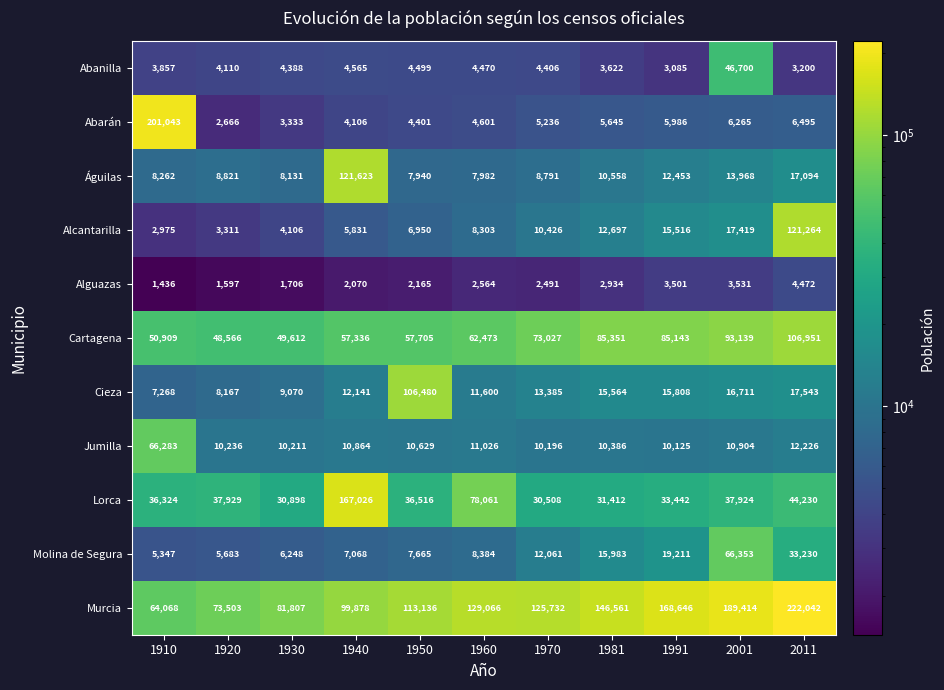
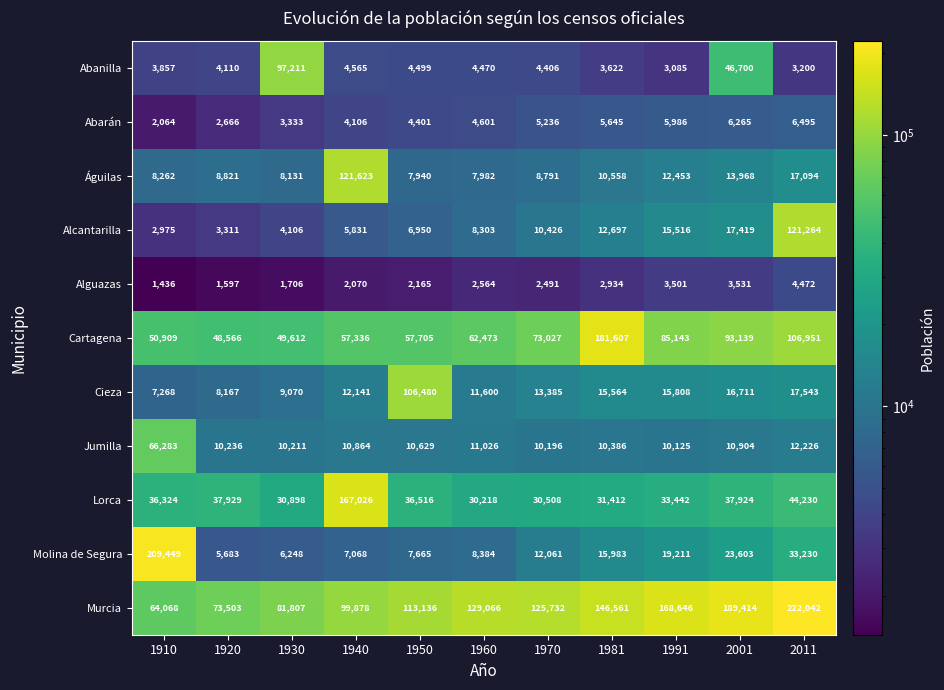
Abanilla, 1930: 4,388 -> 97,211
Abarán, 1910: 201,043 -> 2,064
Cartagena, 1981: 85,351 -> 181,607
Lorca, 1960: 78,061 -> 30,218
Molina de Segura, 1910: 5,347 -> 209,449
Molina de Segura, 2001: 66,353 -> 23,603
